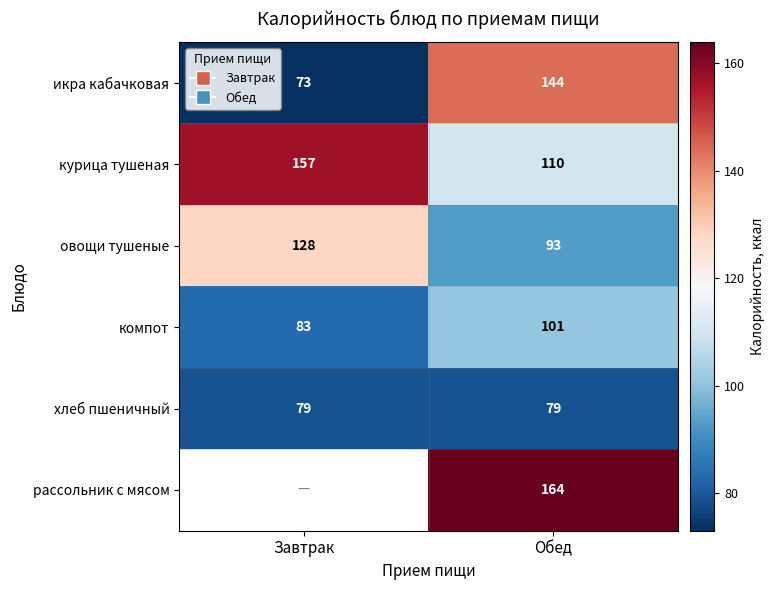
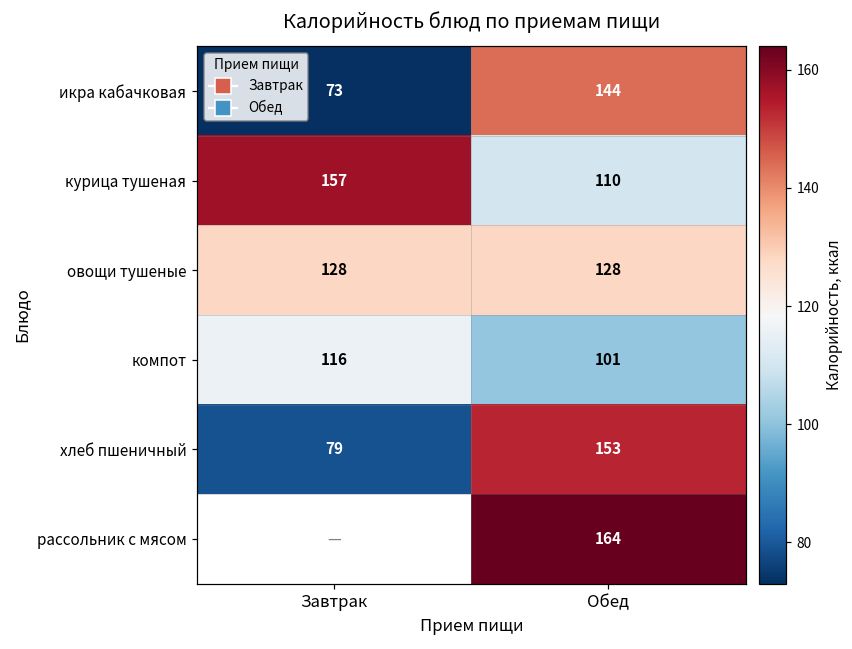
овощи тушеные, Обед: 93 -> 128
компот, Завтрак: 83 -> 116
хлеб пшеничный, Обед: 79 -> 153
